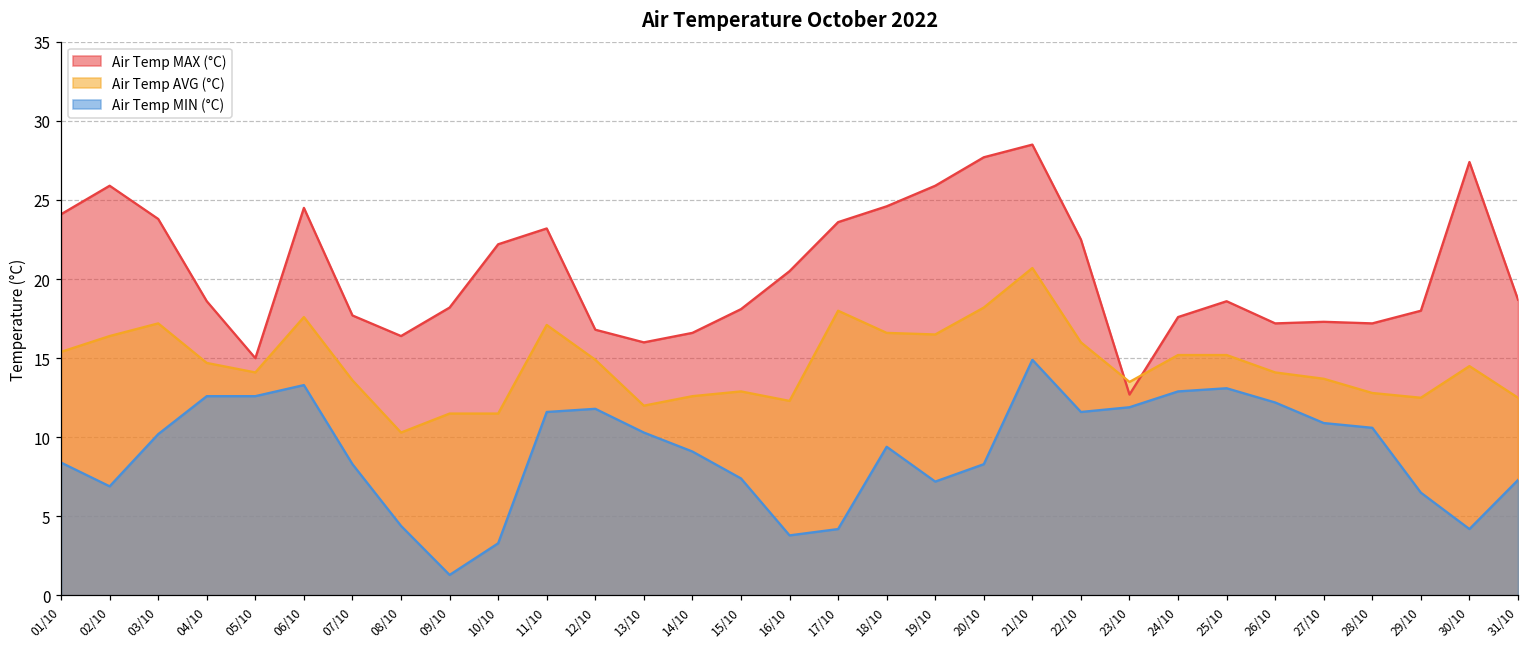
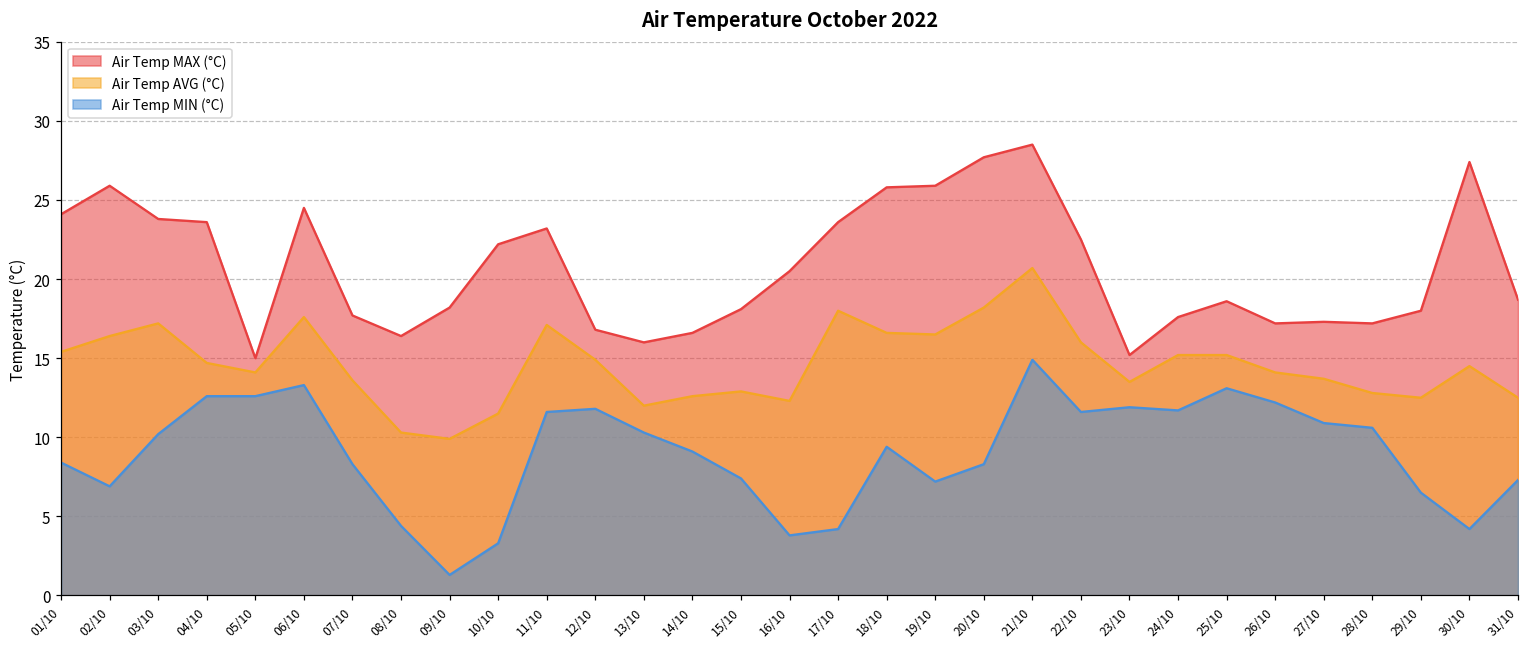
Air Temp MAX (°C), 04/10: 18.6 -> 23.6
Air Temp AVG (°C), 09/10: 11.5 -> 9.9
Air Temp MAX (°C), 18/10: 24.6 -> 25.8
Air Temp MAX (°C), 23/10: 12.7 -> 15.2
Air Temp MIN (°C), 24/10: 12.9 -> 11.7
